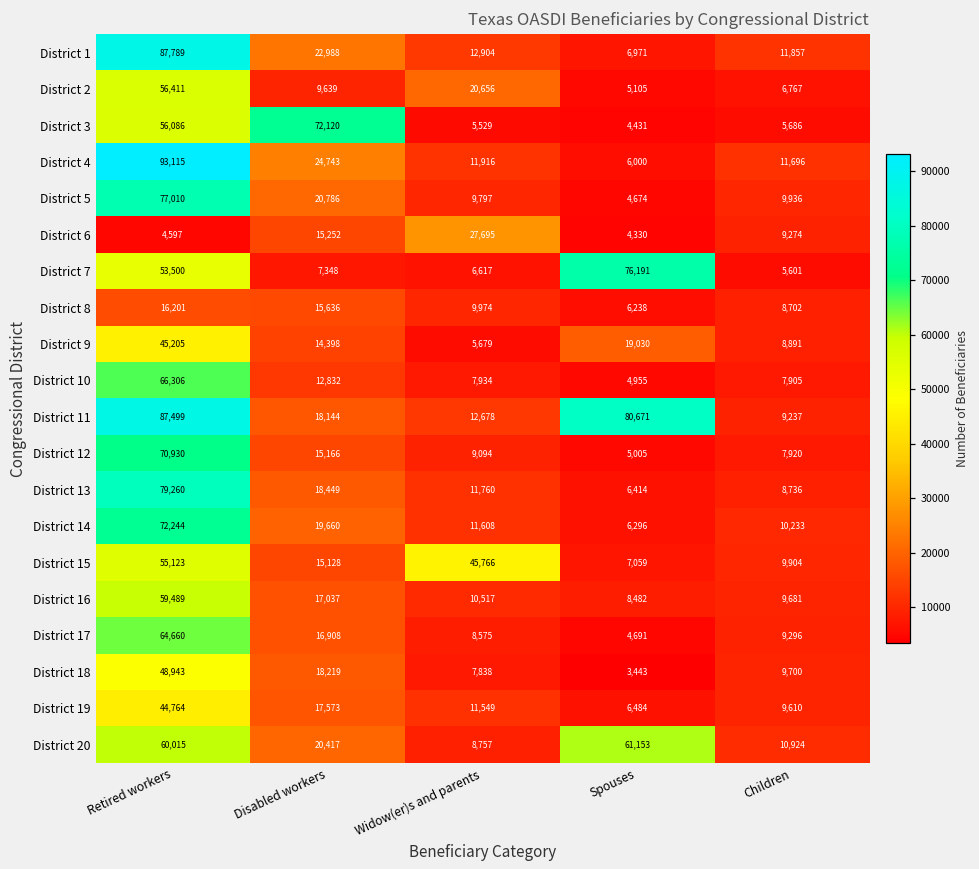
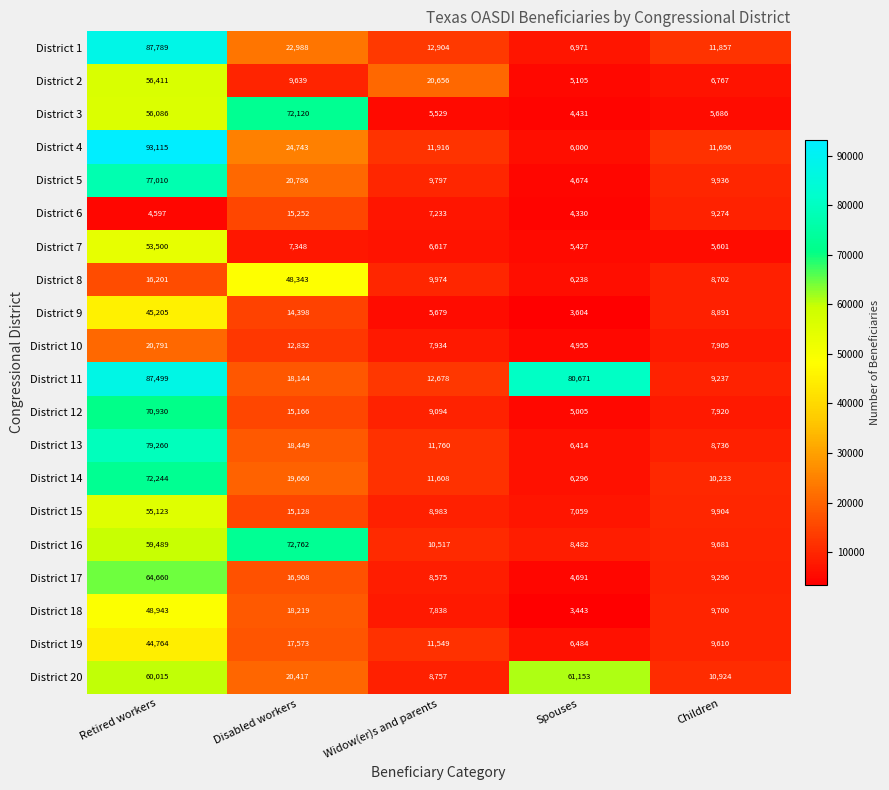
District 6, Widow(er)s and parents: 27,695 -> 7,233
District 7, Spouses: 76,191 -> 5,427
District 8, Disabled workers: 15,636 -> 48,343
District 9, Spouses: 19,030 -> 3,604
District 10, Retired workers: 66,306 -> 20,791
District 15, Widow(er)s and parents: 45,766 -> 8,983
District 16, Disabled workers: 17,037 -> 72,762
